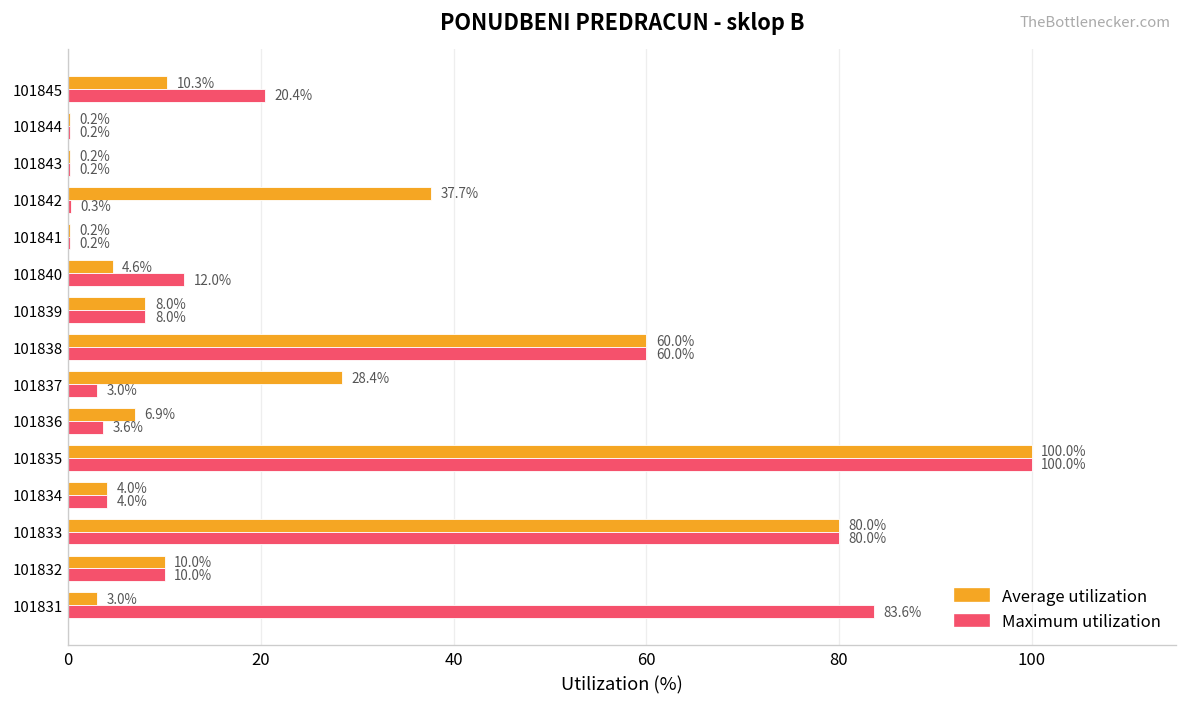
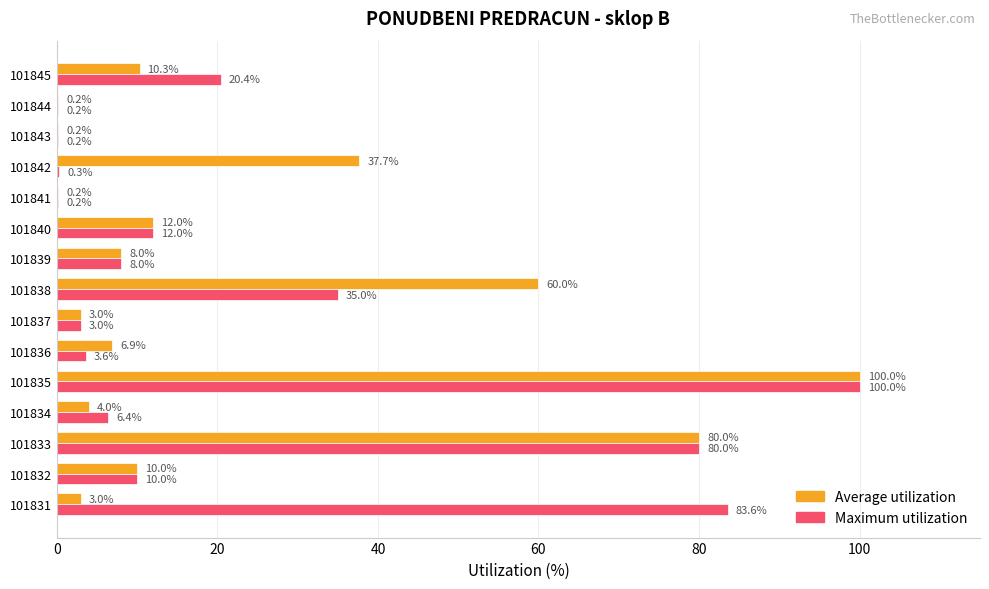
Average utilization, 101840: 4.6% -> 12.0%
Maximum utilization, 101838: 60.0% -> 35.0%
Average utilization, 101837: 28.4% -> 3.0%
Maximum utilization, 101834: 4.0% -> 6.4%
